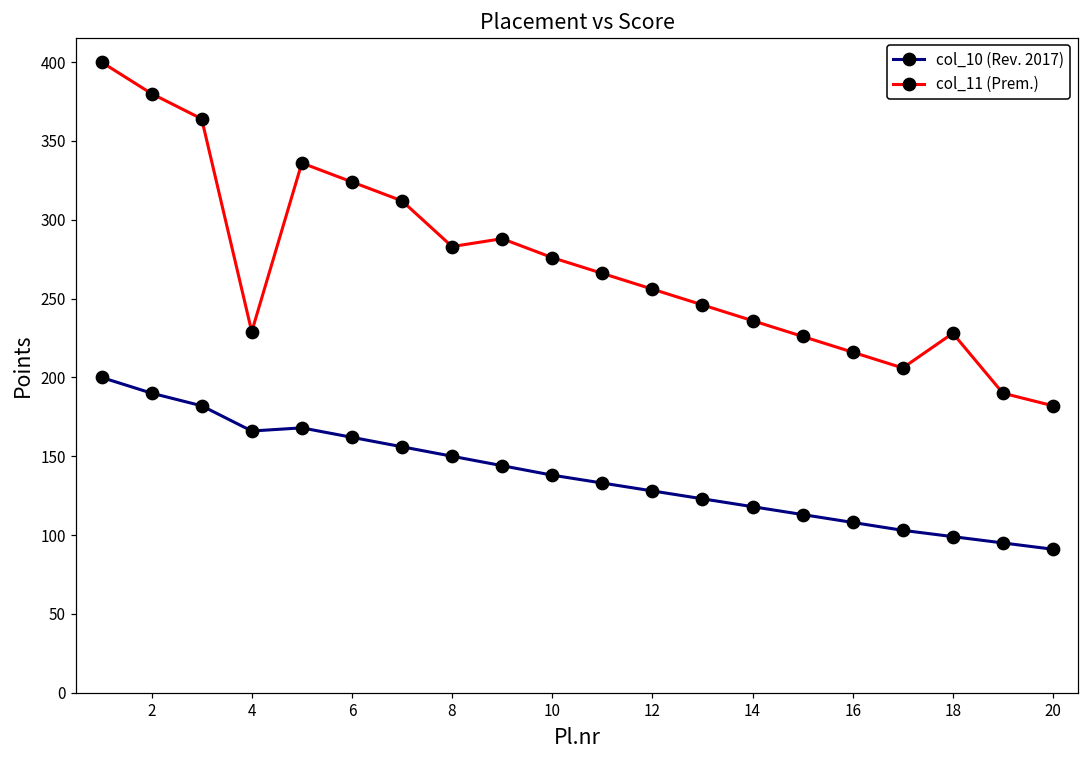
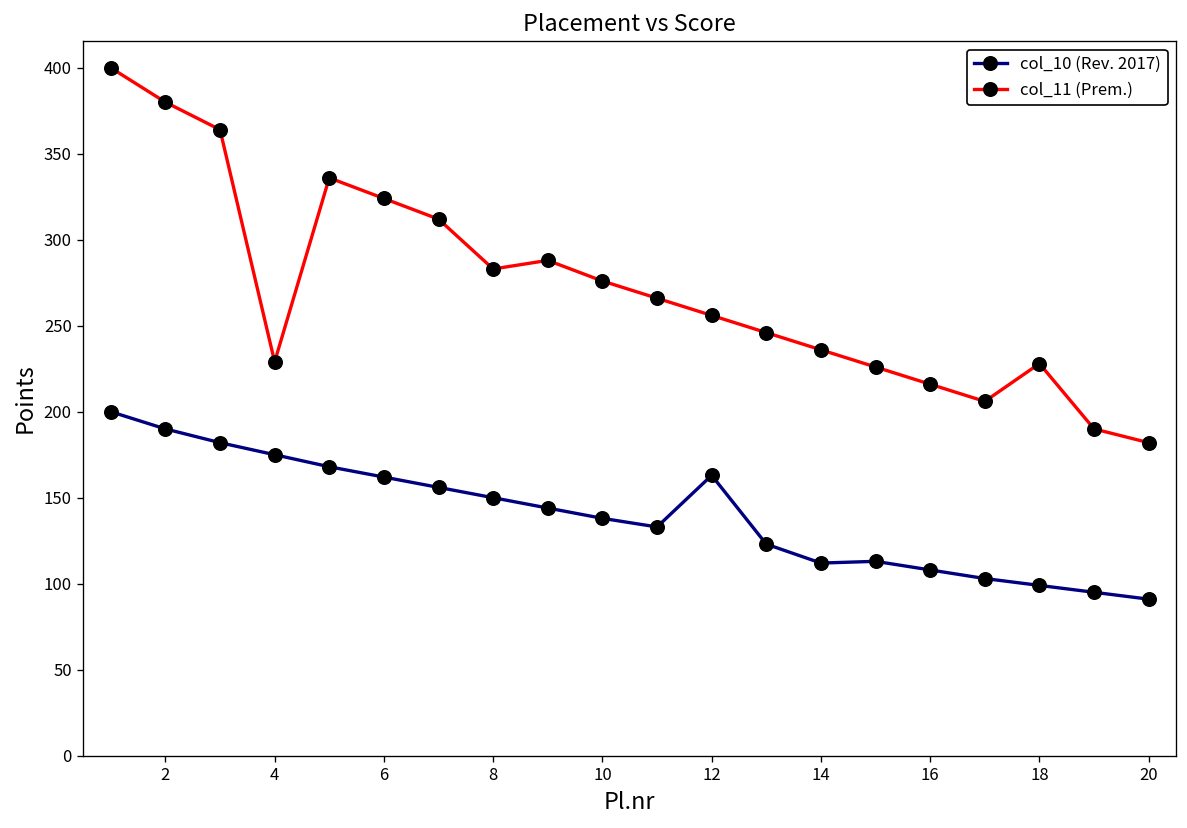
col_10 (Rev. 2017), 4: 166 -> 175
col_10 (Rev. 2017), 12: 128 -> 163
col_10 (Rev. 2017), 14: 118 -> 112
